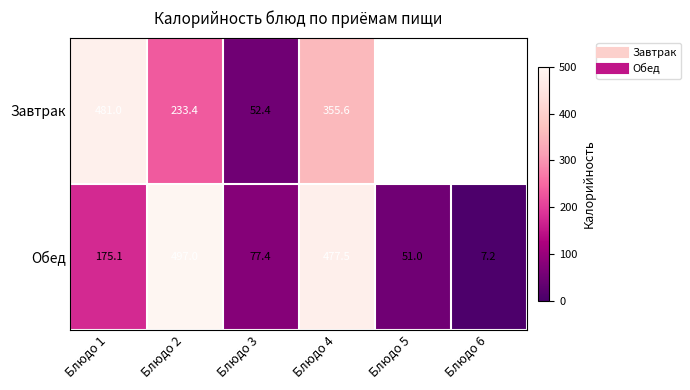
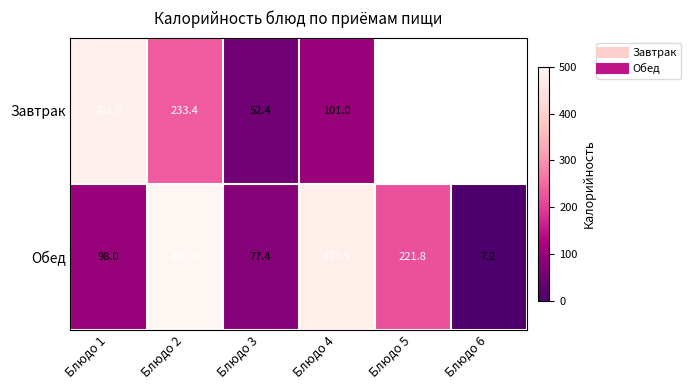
Завтрак, Блюдо 4: 355.6 -> 101.0
Обед, Блюдо 1: 175.1 -> 98.0
Обед, Блюдо 5: 51.0 -> 221.8
